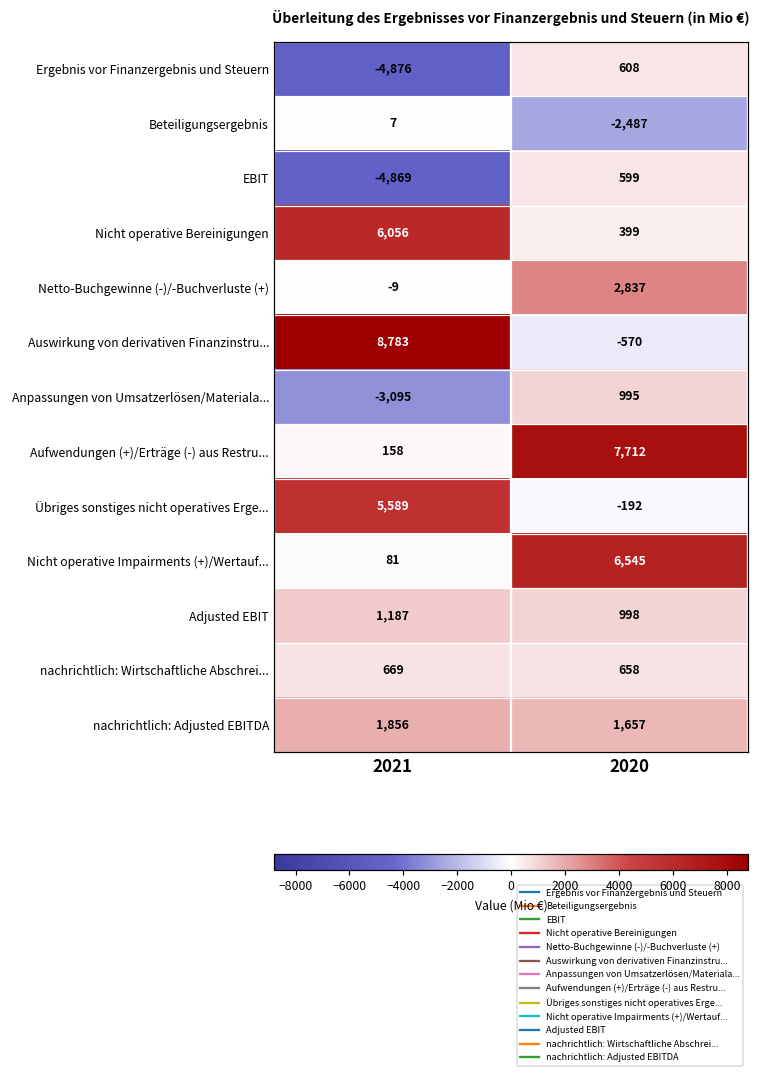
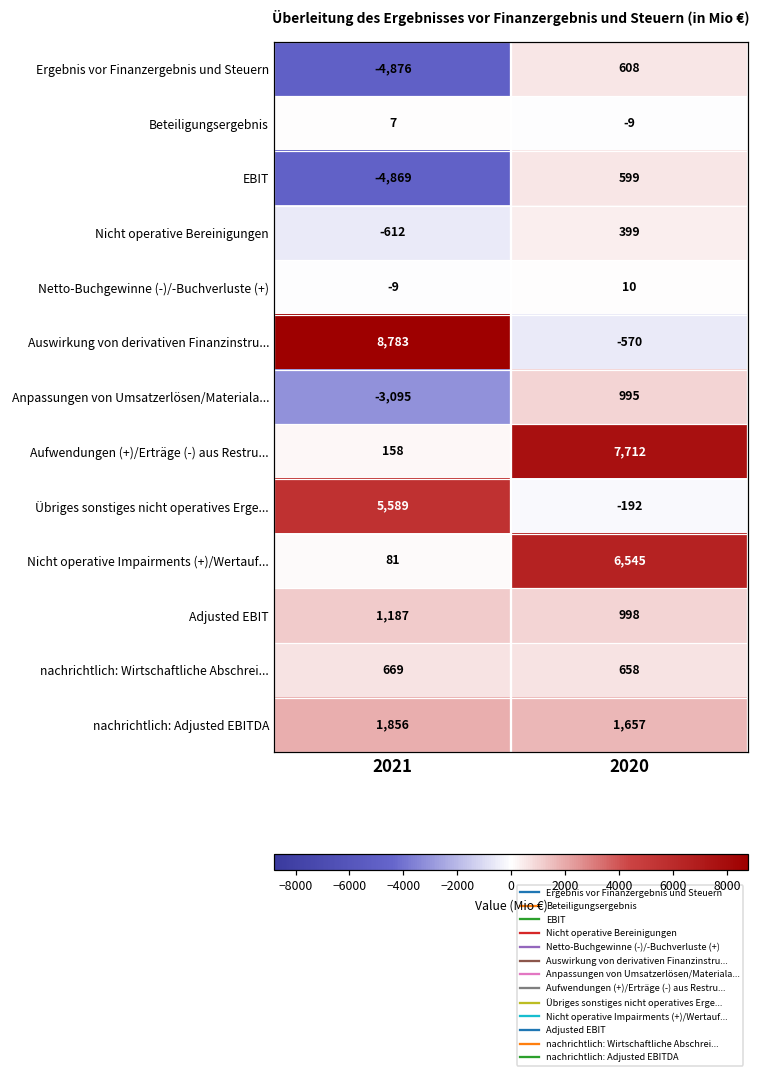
Beteiligungsergebnis, 2020: -2,487 -> -9
Nicht operative Bereinigungen, 2021: 6,056 -> -612
Netto-Buchgewinne (-)/-Buchverluste (+), 2020: 2,837 -> 10
